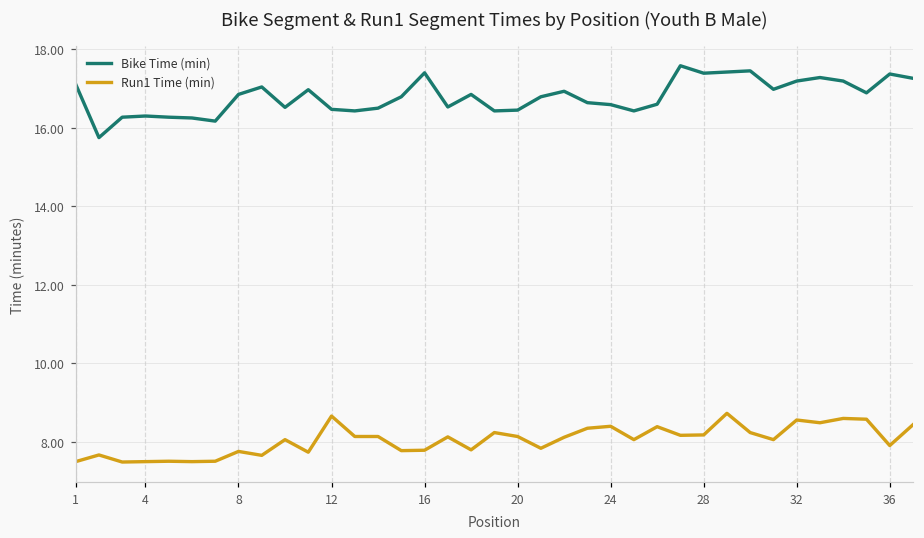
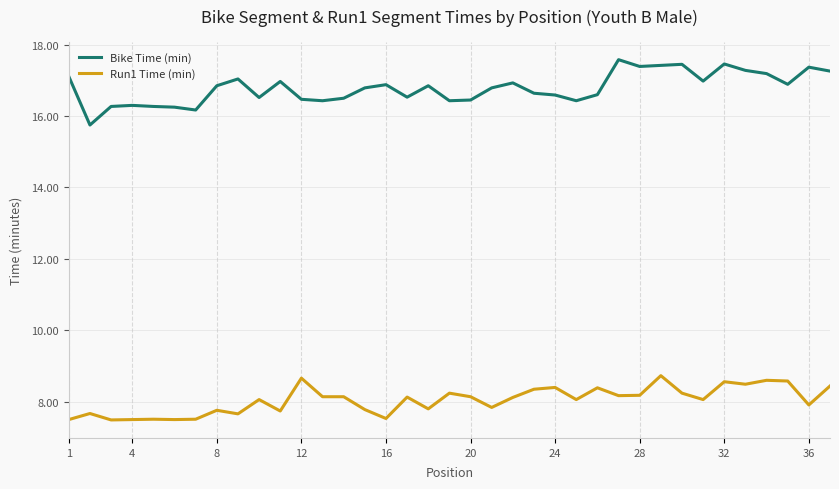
Bike Time (min), 16: 17.4 -> 16.9
Run1 Time (min), 16: 7.8 -> 7.5
Bike Time (min), 32: 17.2 -> 17.5
